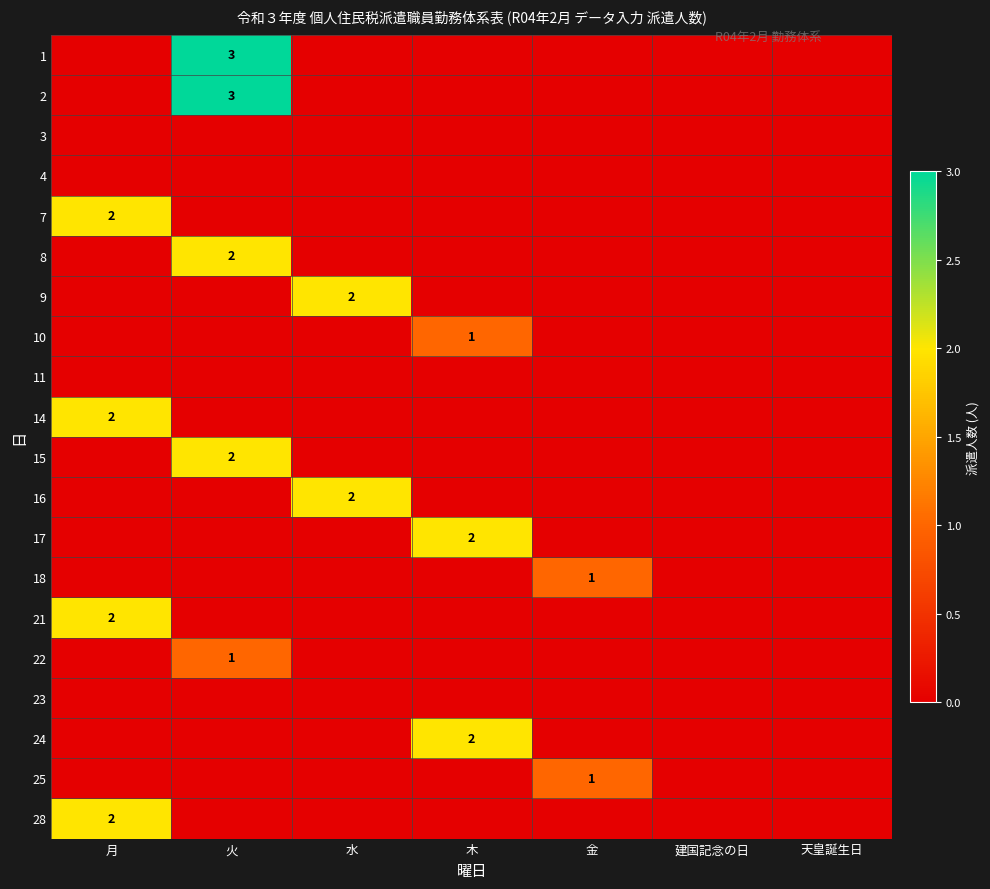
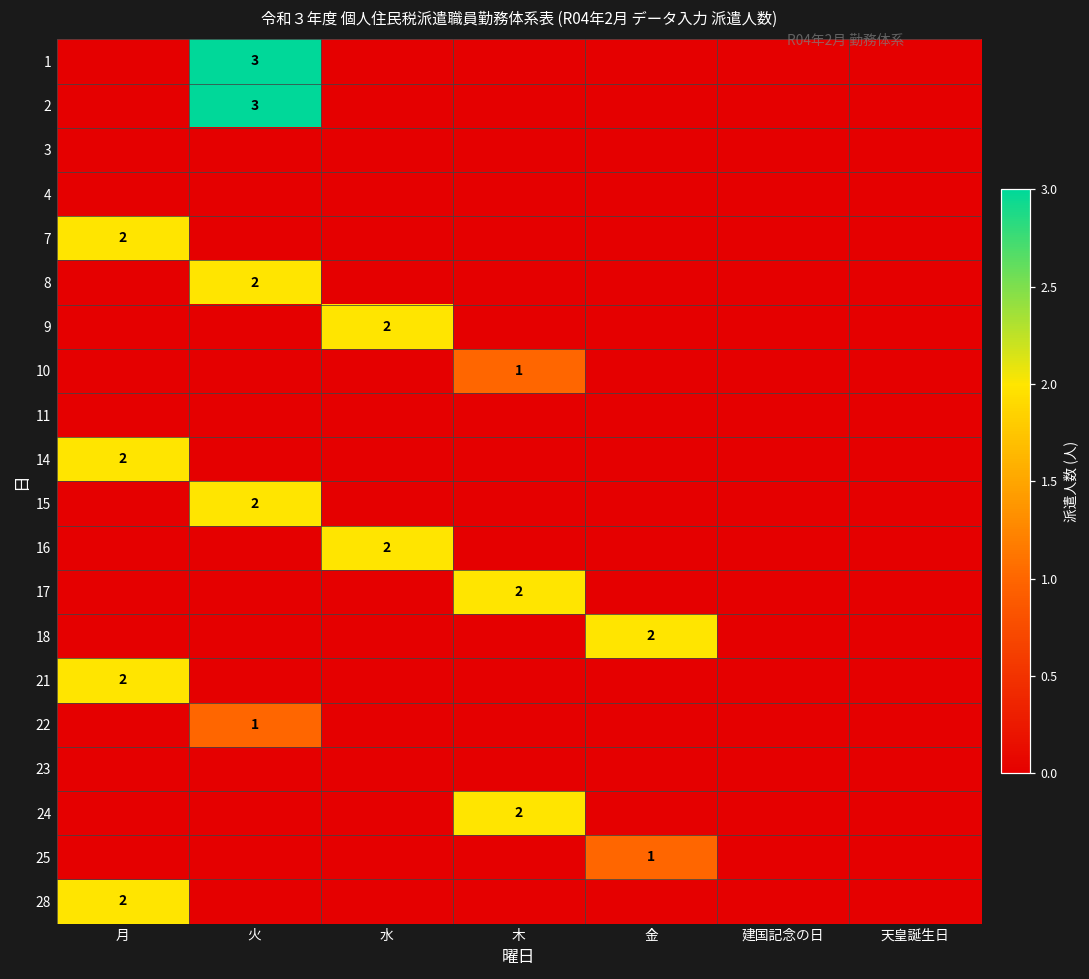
18, 金: 1 -> 2
